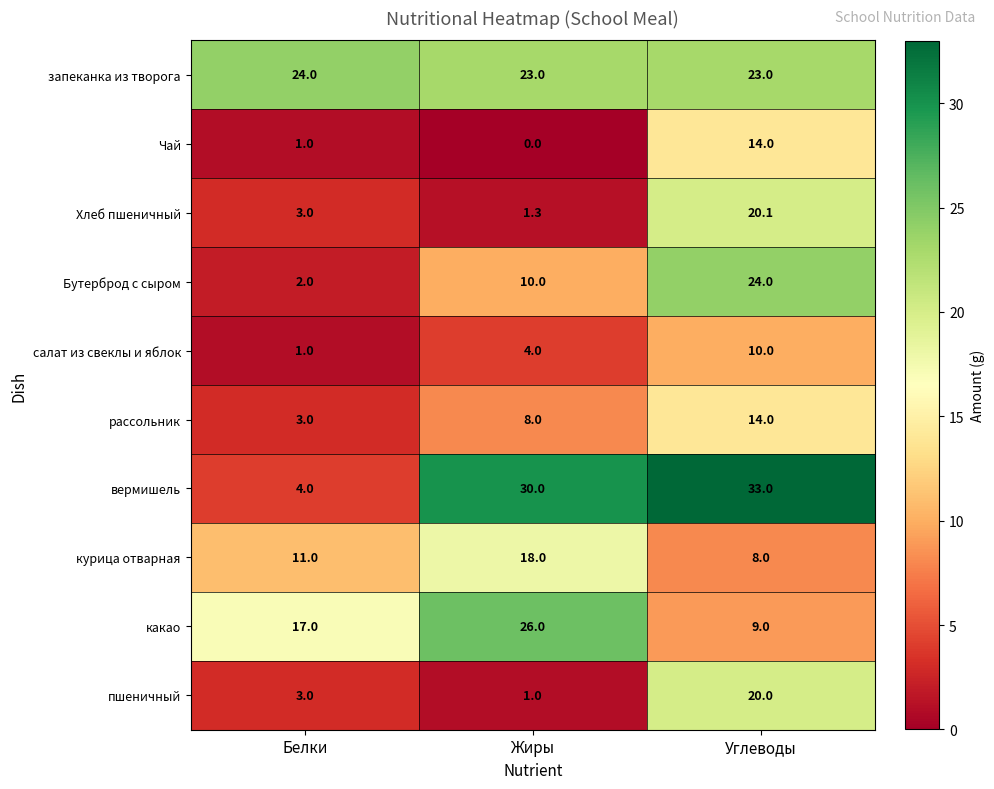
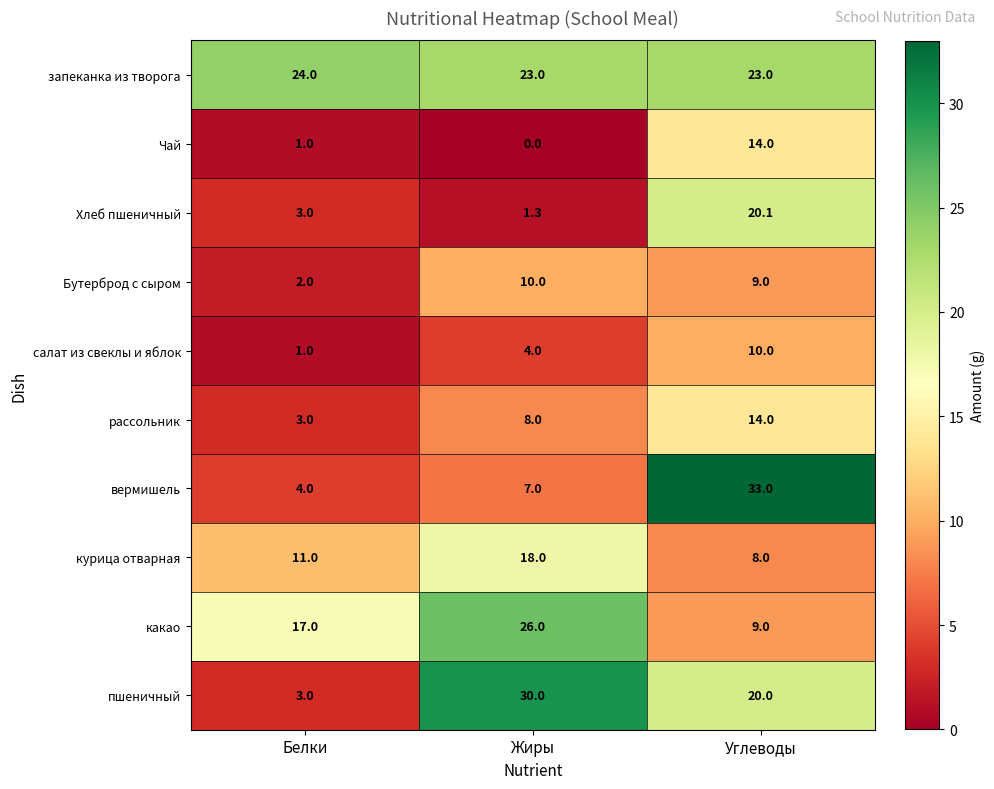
Бутерброд с сыром, Углеводы: 24.0 -> 9.0
вермишель, Жиры: 30.0 -> 7.0
пшеничный, Жиры: 1.0 -> 30.0
